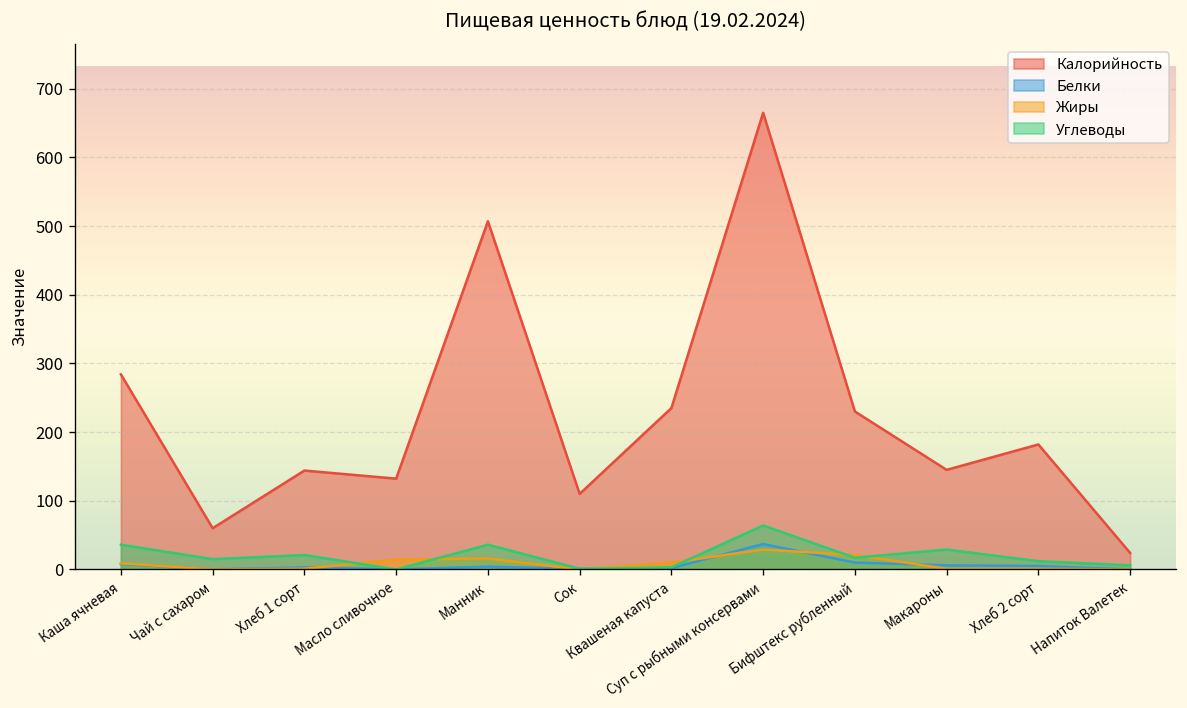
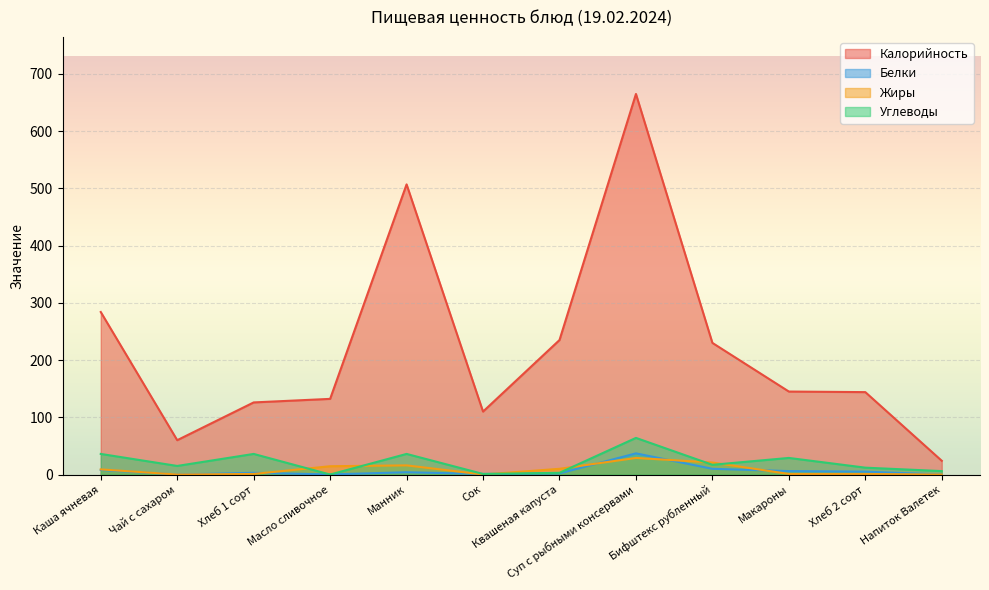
Калорийность, Хлеб 1 сорт: 140 -> 130
Углеводы, Хлеб 1 сорт: 20 -> 40
Калорийность, Хлеб 2 сорт: 180 -> 140
